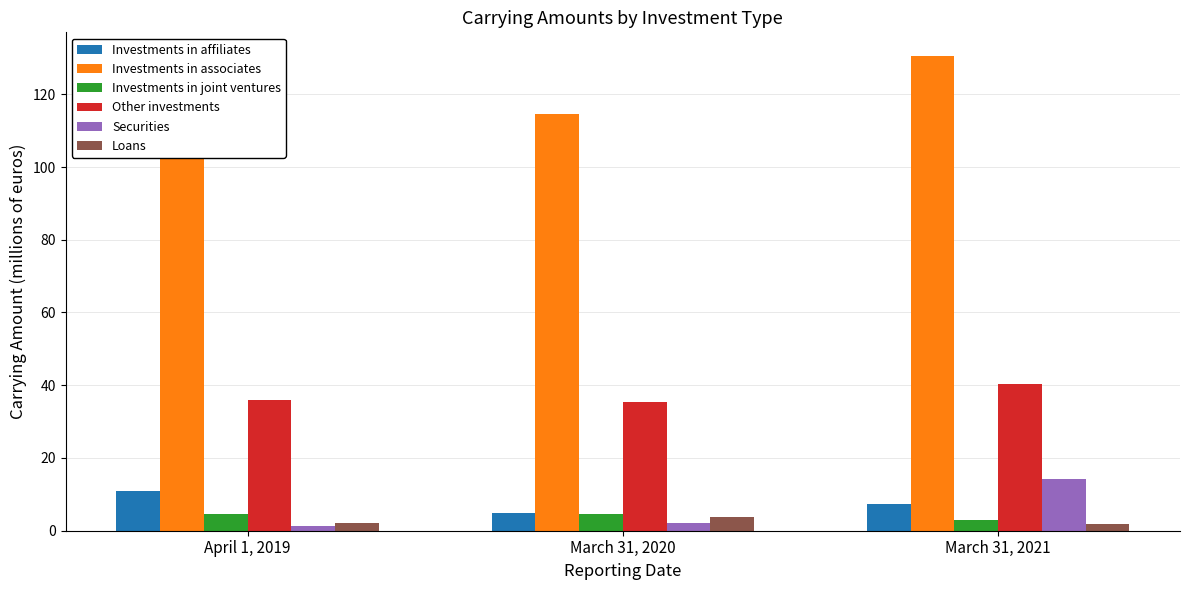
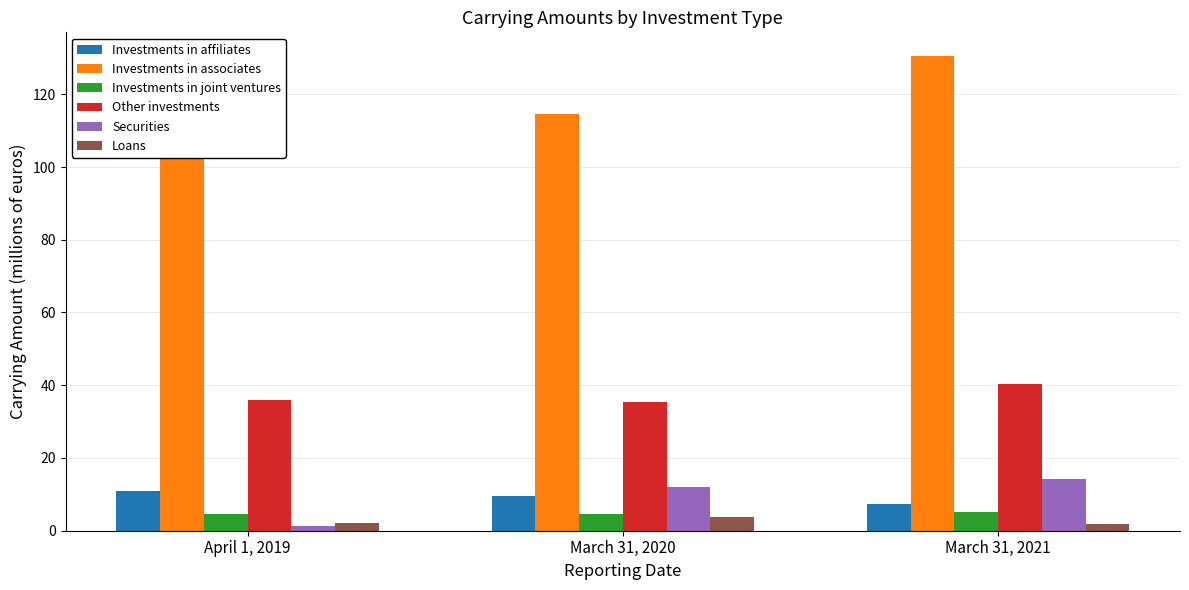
Investments in affiliates, March 31, 2020: 5 -> 10
Securities, March 31, 2020: 2 -> 12
Investments in joint ventures, March 31, 2021: 3 -> 5
